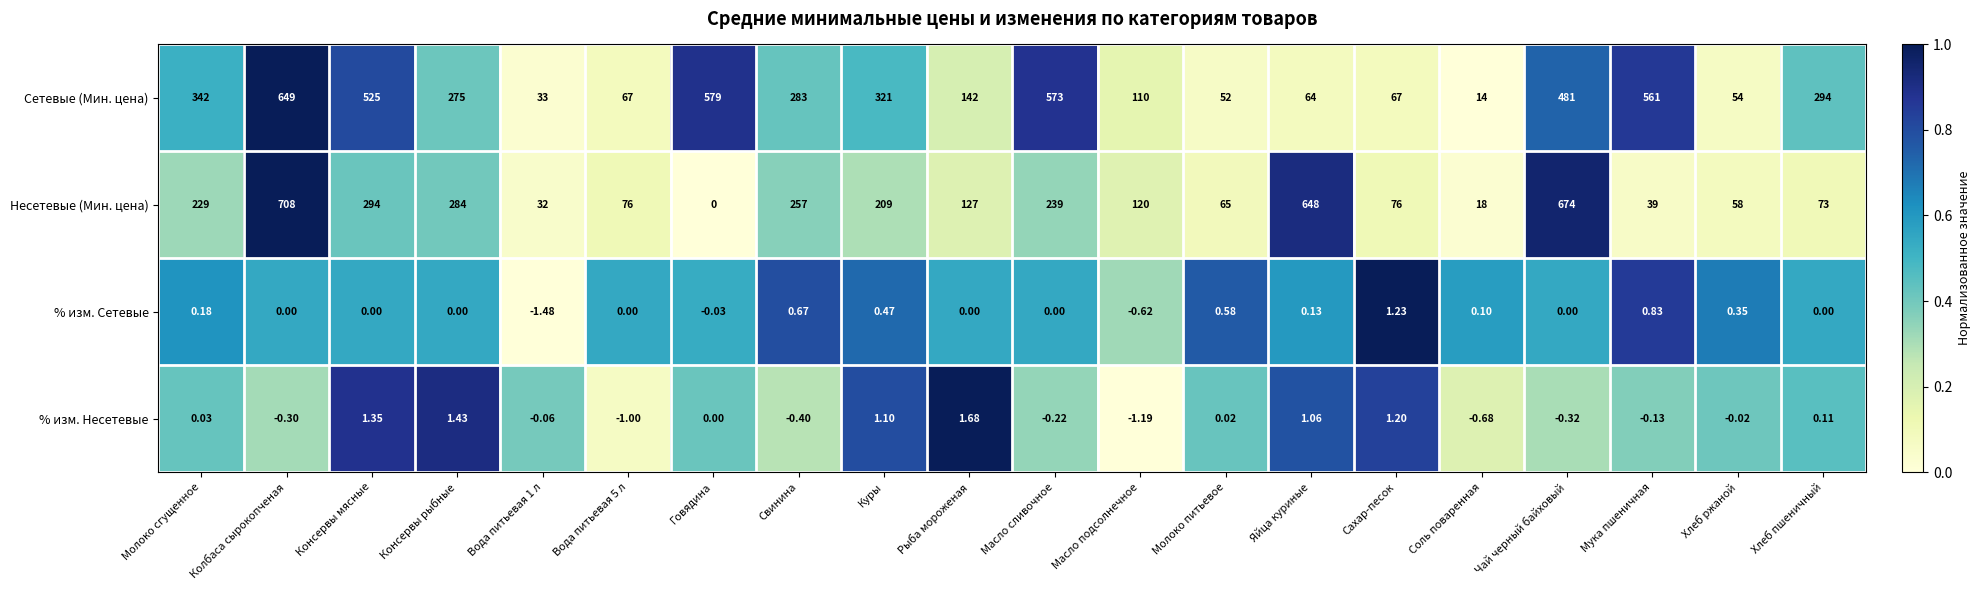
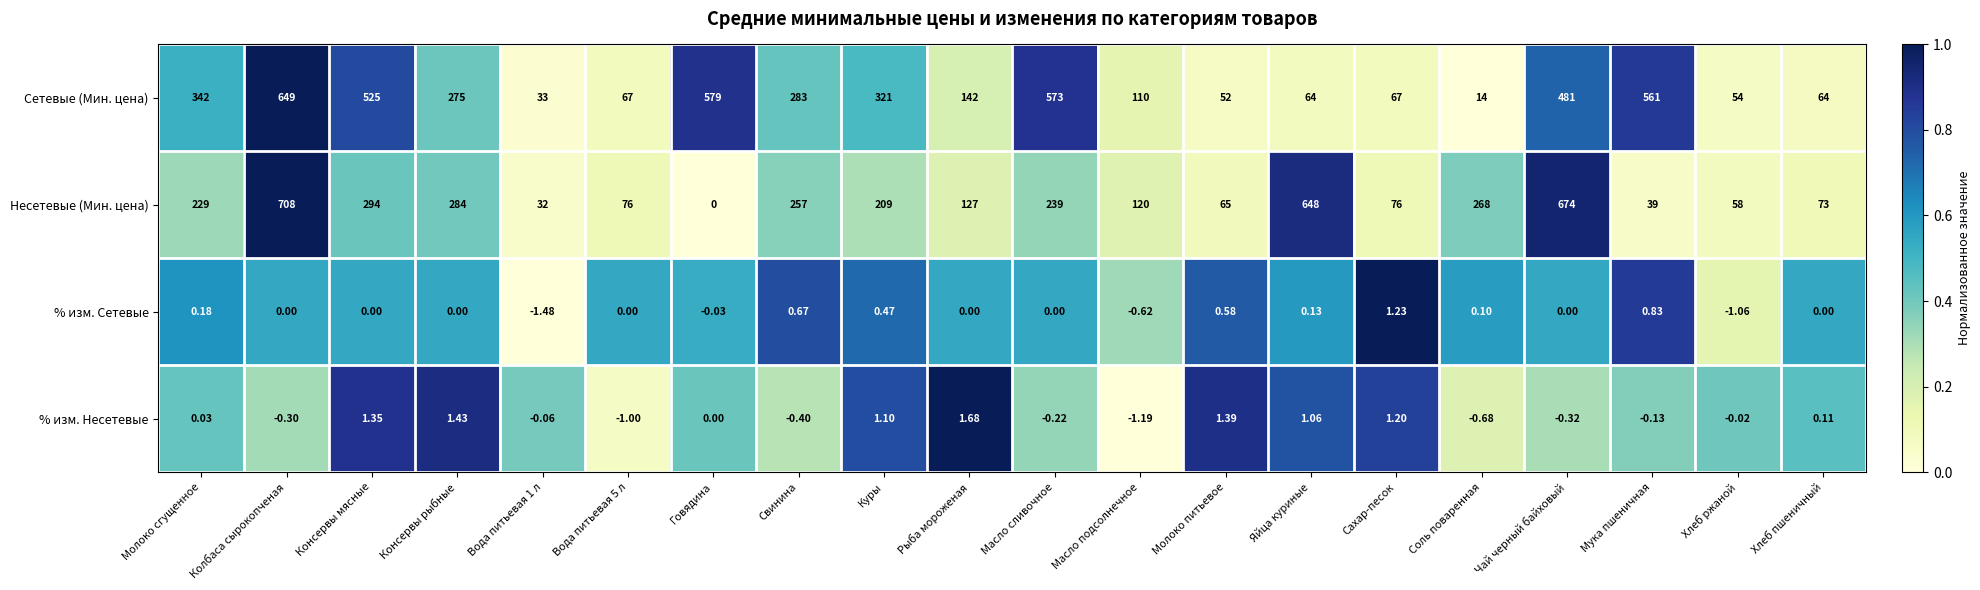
Сетевые (Мин. цена), Хлеб пшеничный: 294 -> 64
Несетевые (Мин. цена), Соль поваренная: 18 -> 268
% изм. Сетевые, Хлеб ржаной: 0.35 -> -1.06
% изм. Несетевые, Молоко питьевое: 0.02 -> 1.39
